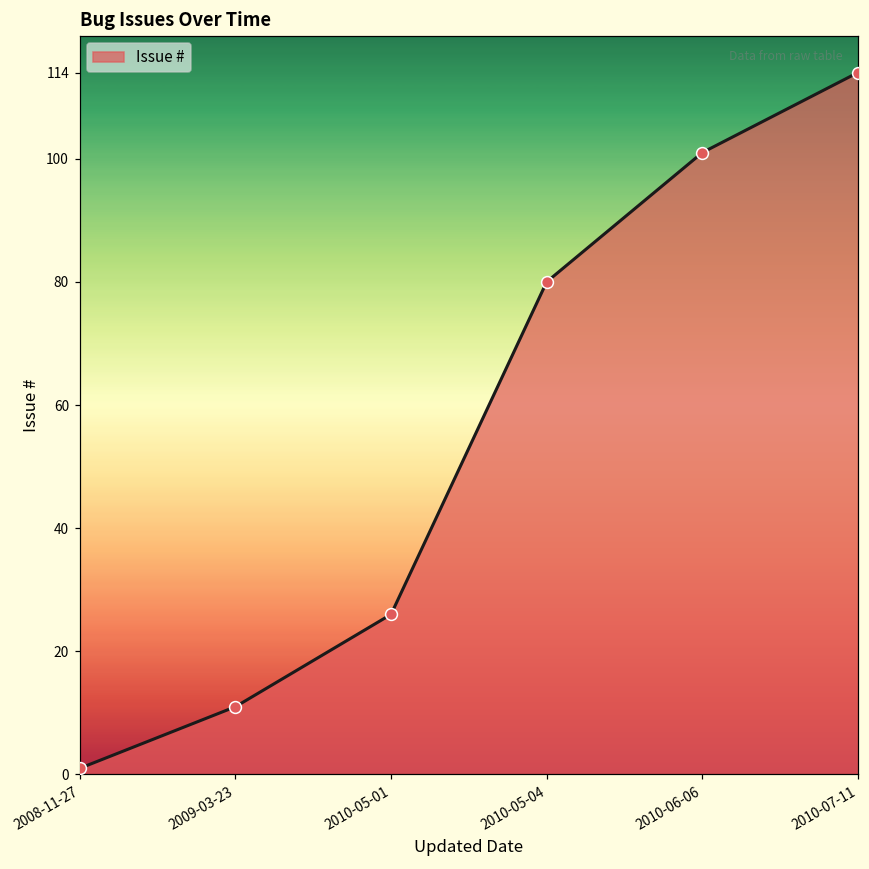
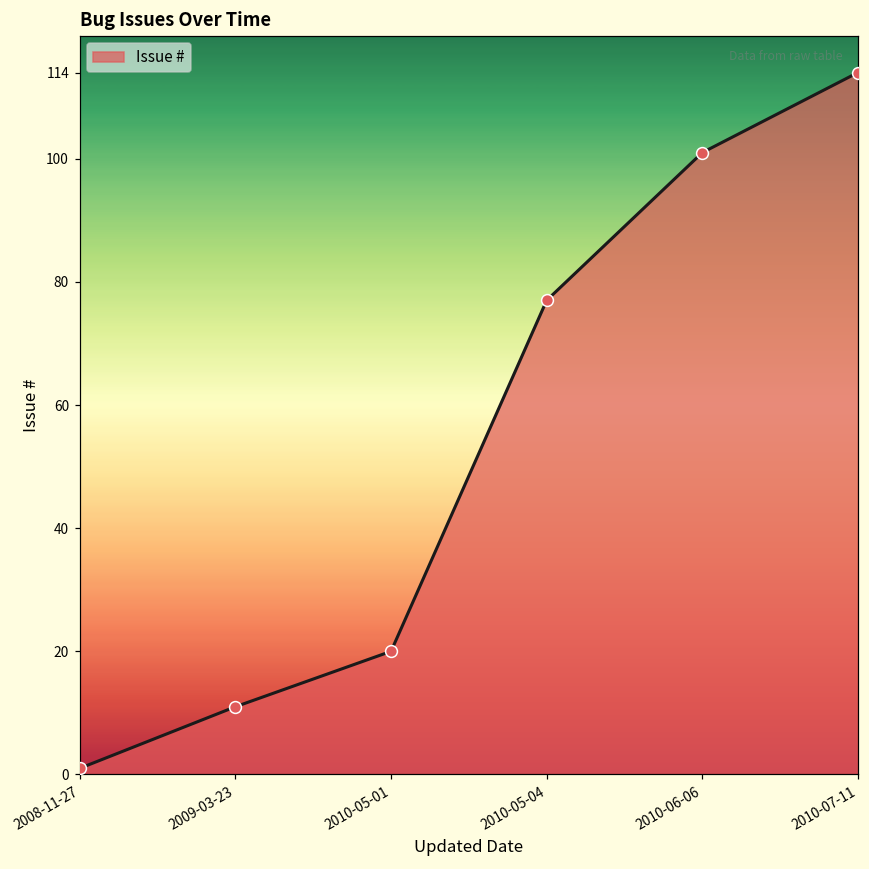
2010-05-01: 26 -> 20
2010-05-04: 80 -> 77
